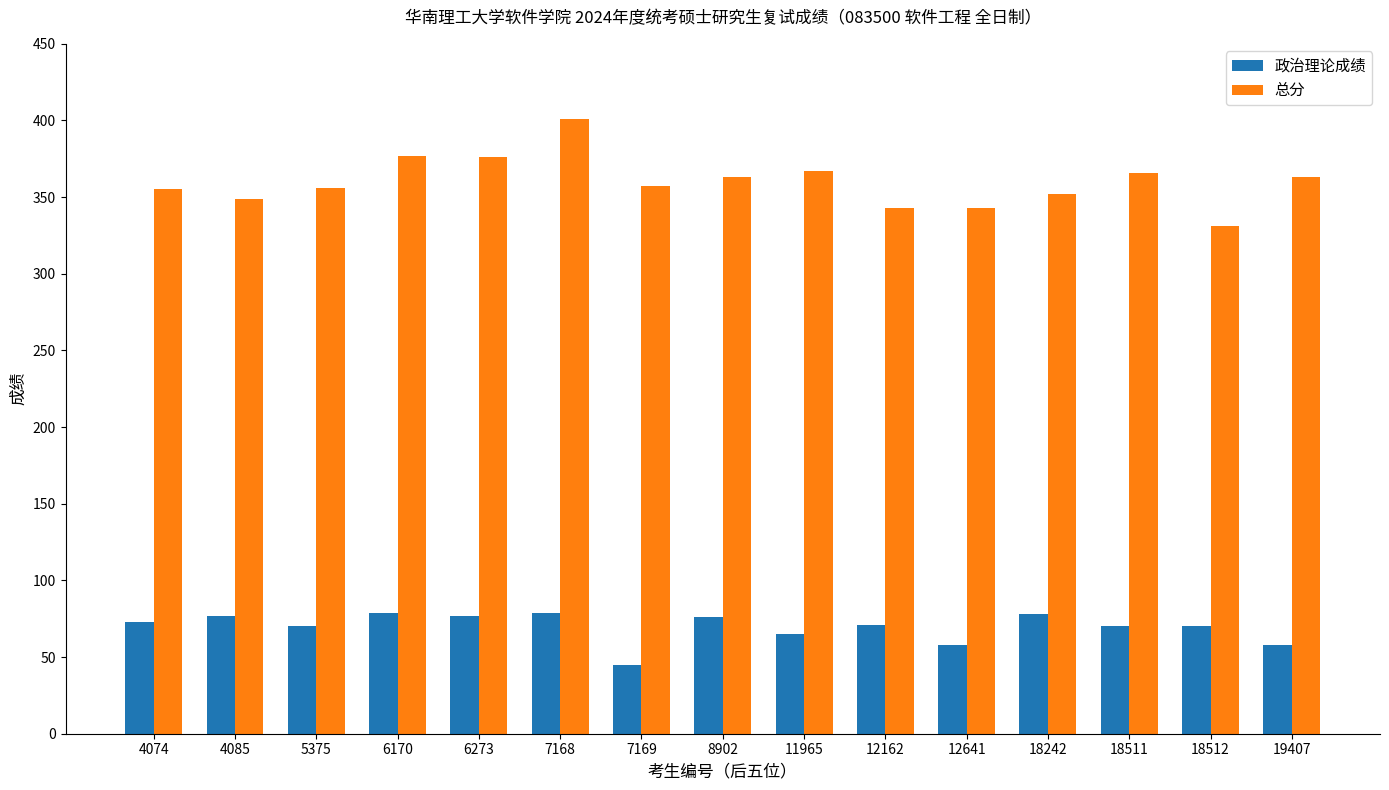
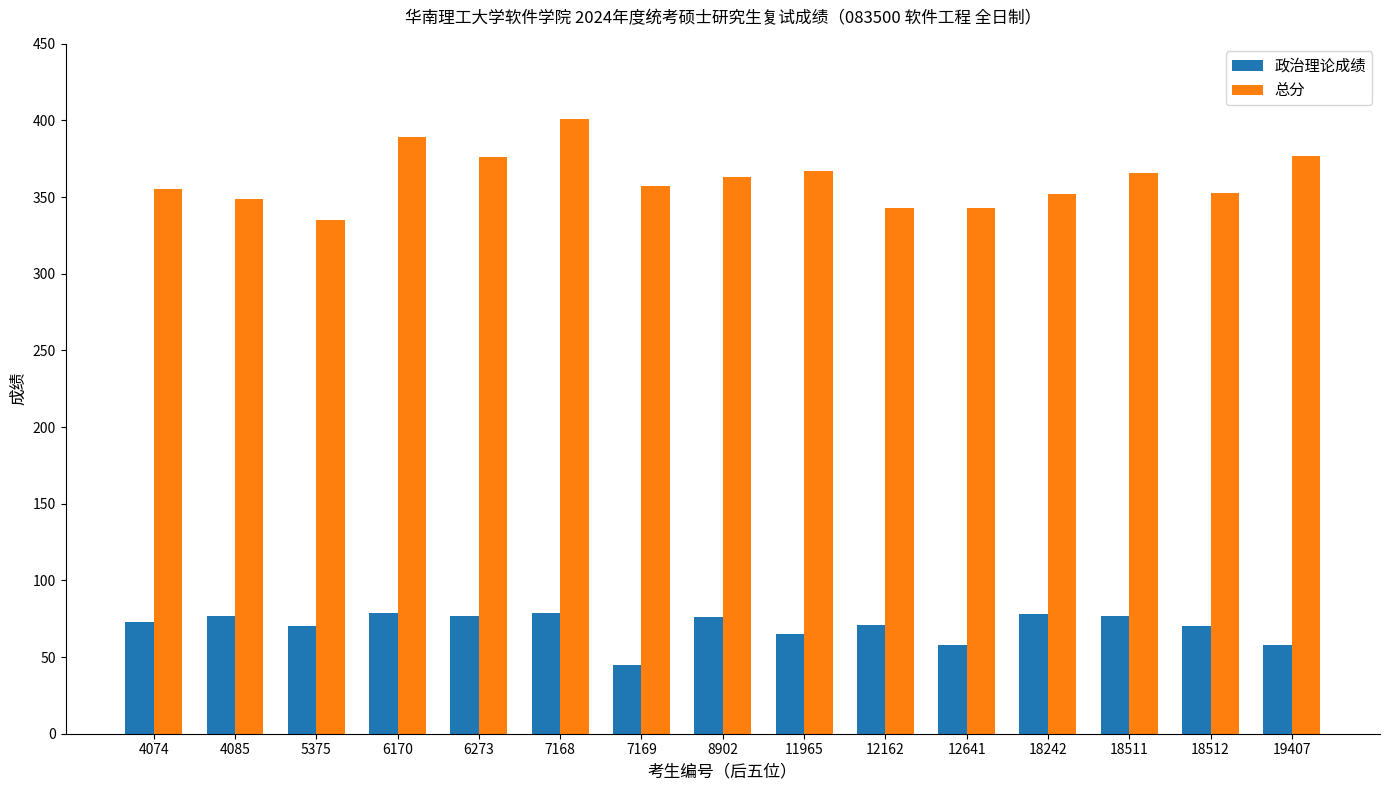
总分, 5375: 356 -> 335
总分, 6170: 377 -> 389
政治理论成绩, 18511: 70 -> 77
总分, 18512: 331 -> 353
总分, 19407: 363 -> 377
